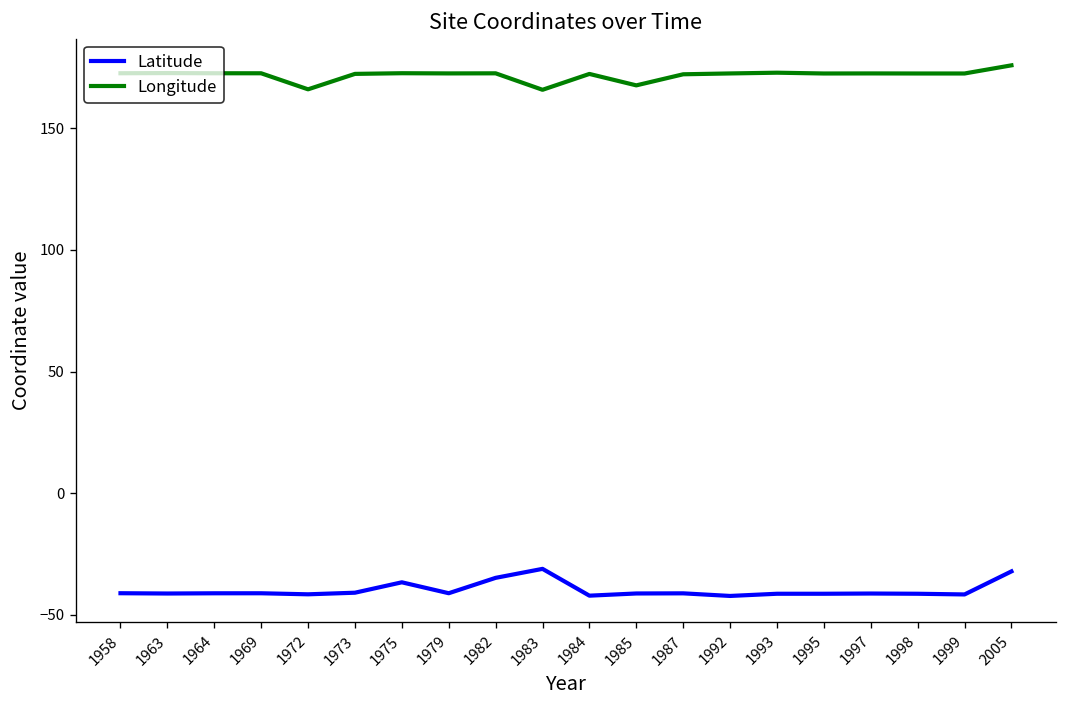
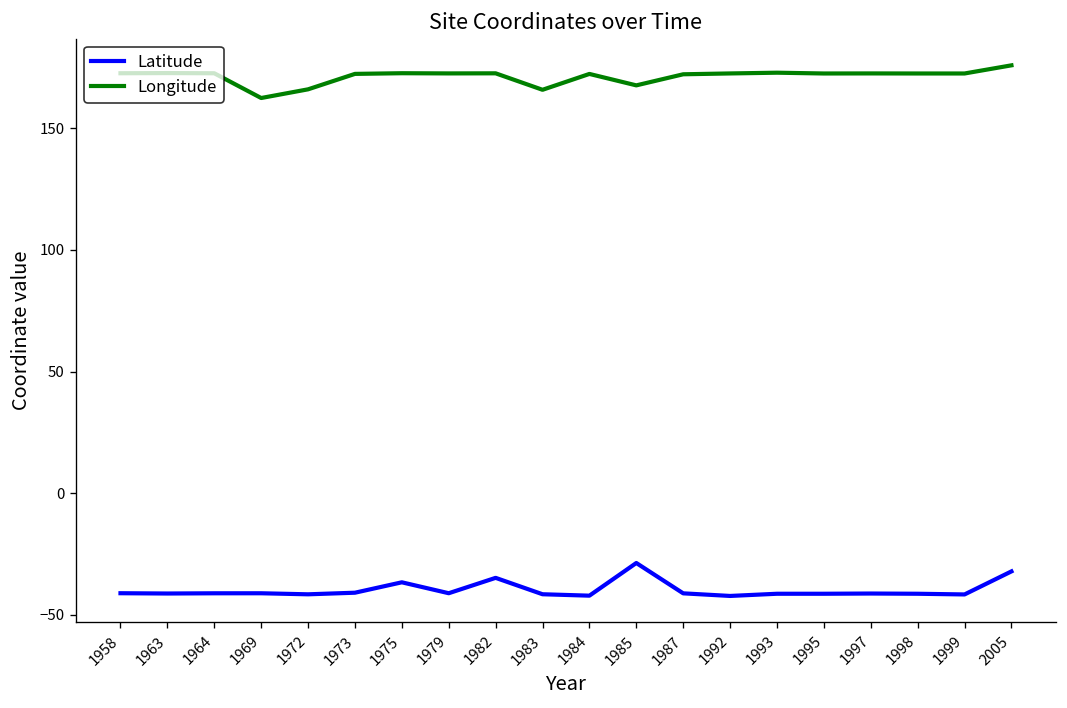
Longitude, 1969: 173 -> 162
Latitude, 1983: -31 -> -42
Latitude, 1985: -41 -> -29
